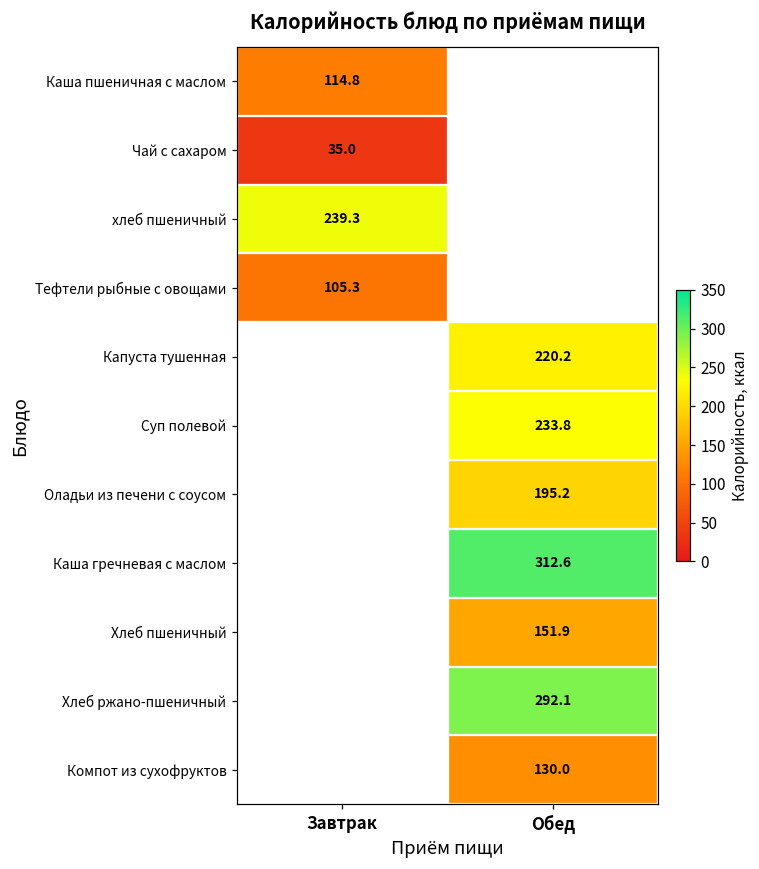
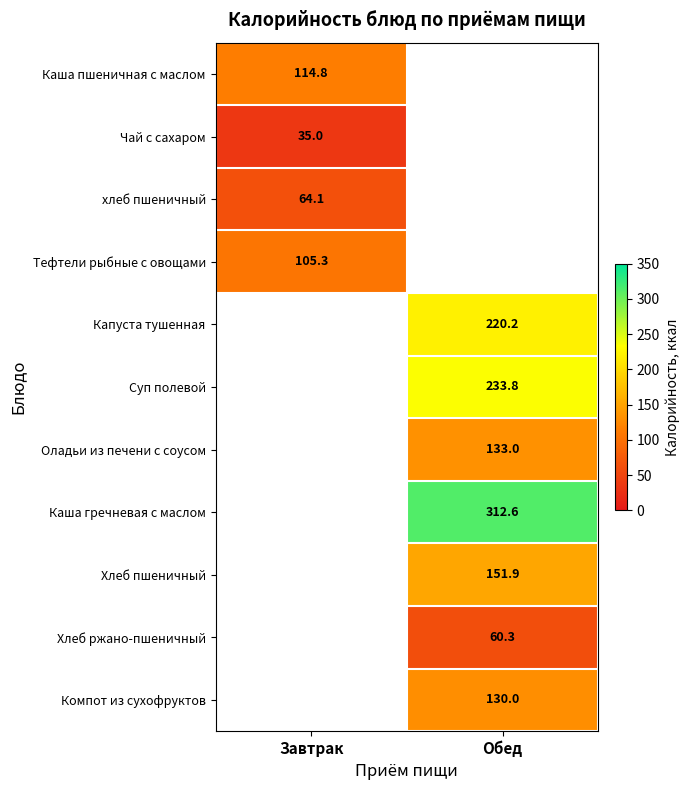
хлеб пшеничный, Завтрак: 239.3 -> 64.1
Оладьи из печени с соусом, Обед: 195.2 -> 133.0
Хлеб ржано-пшеничный, Обед: 292.1 -> 60.3
